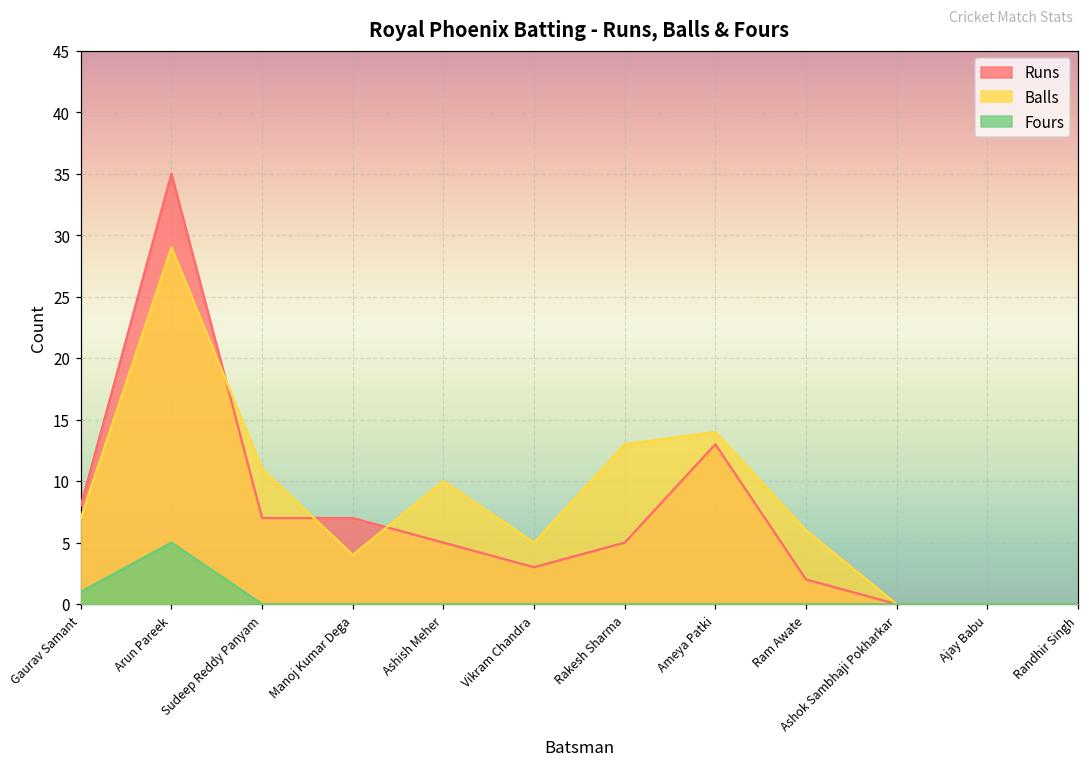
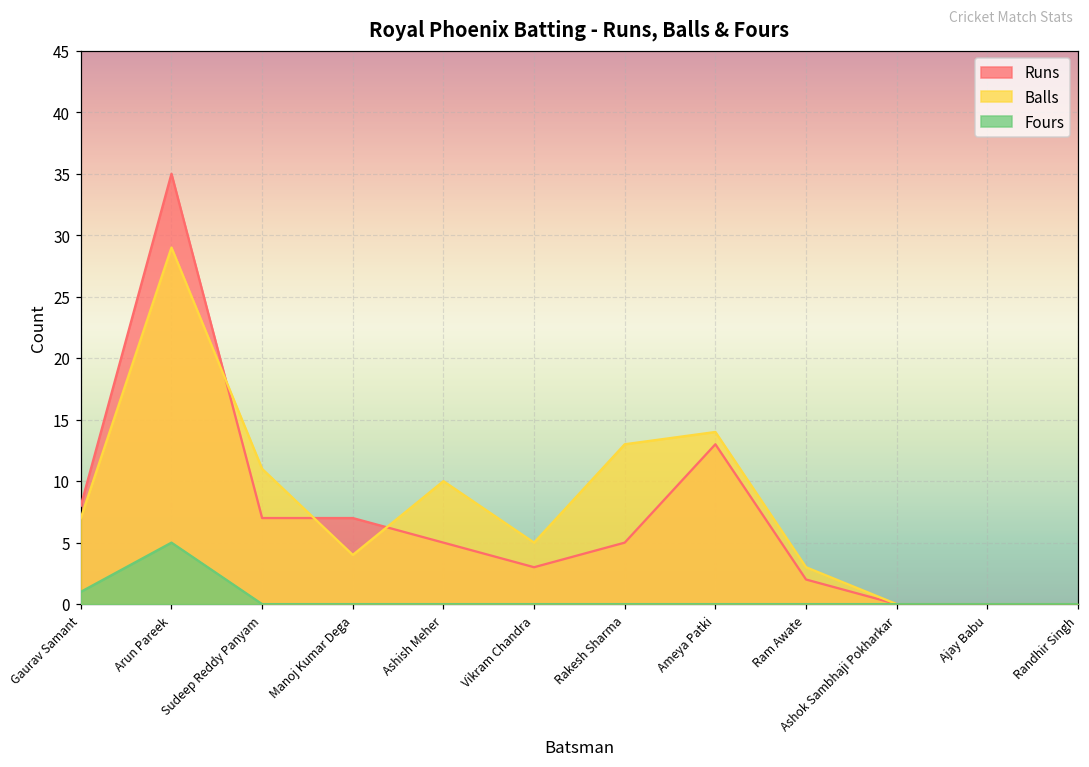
Balls, Ram Awate: 6 -> 3
